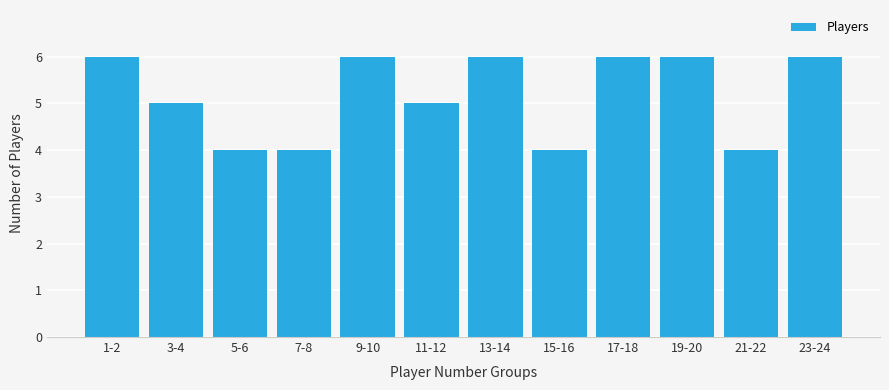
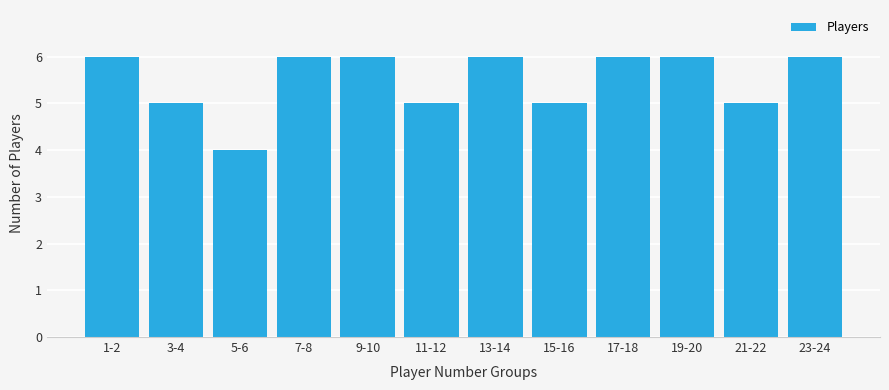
7-8: 4 -> 6
15-16: 4 -> 5
21-22: 4 -> 5
